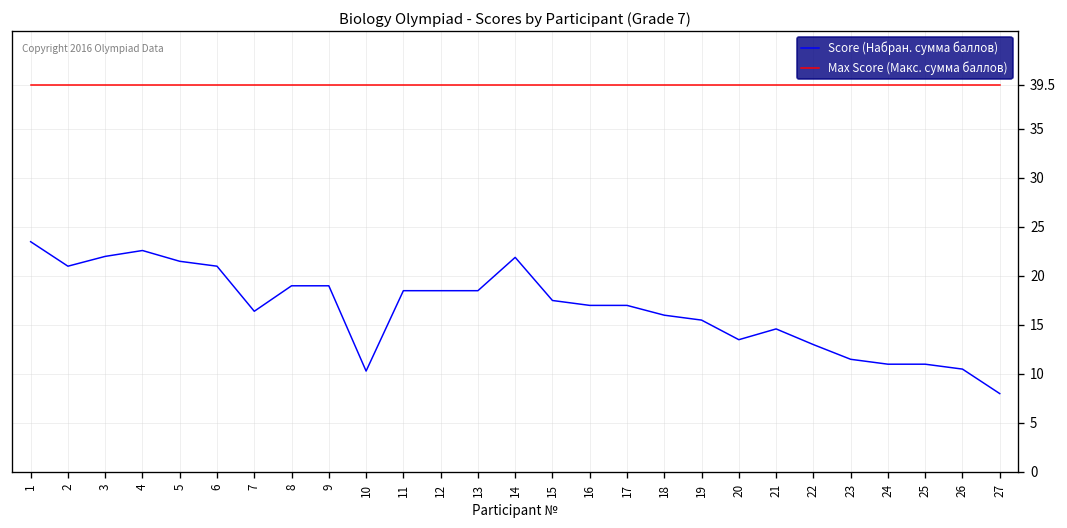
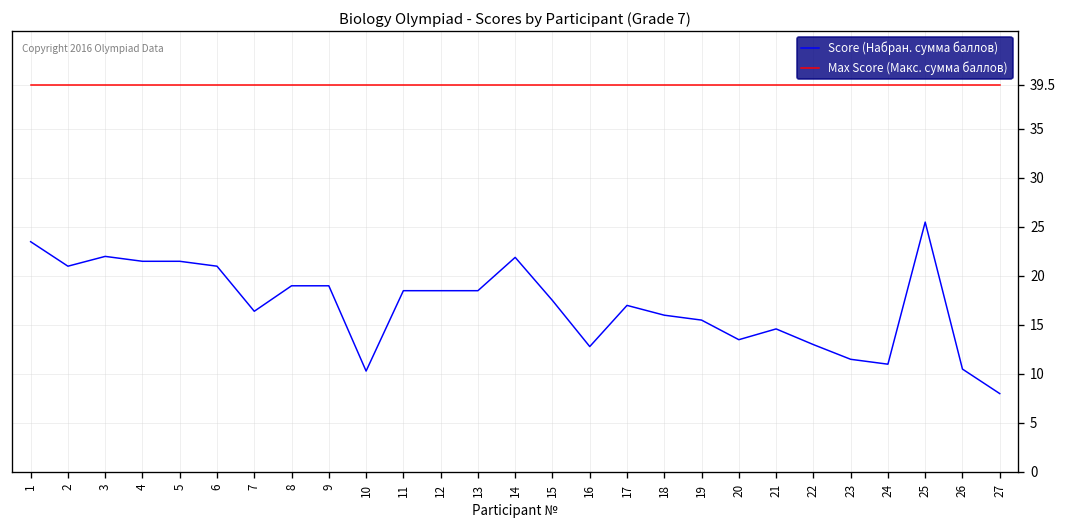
Score (Набран. сумма баллов), 4: 23 -> 22
Score (Набран. сумма баллов), 16: 17 -> 13
Score (Набран. сумма баллов), 25: 11 -> 26
